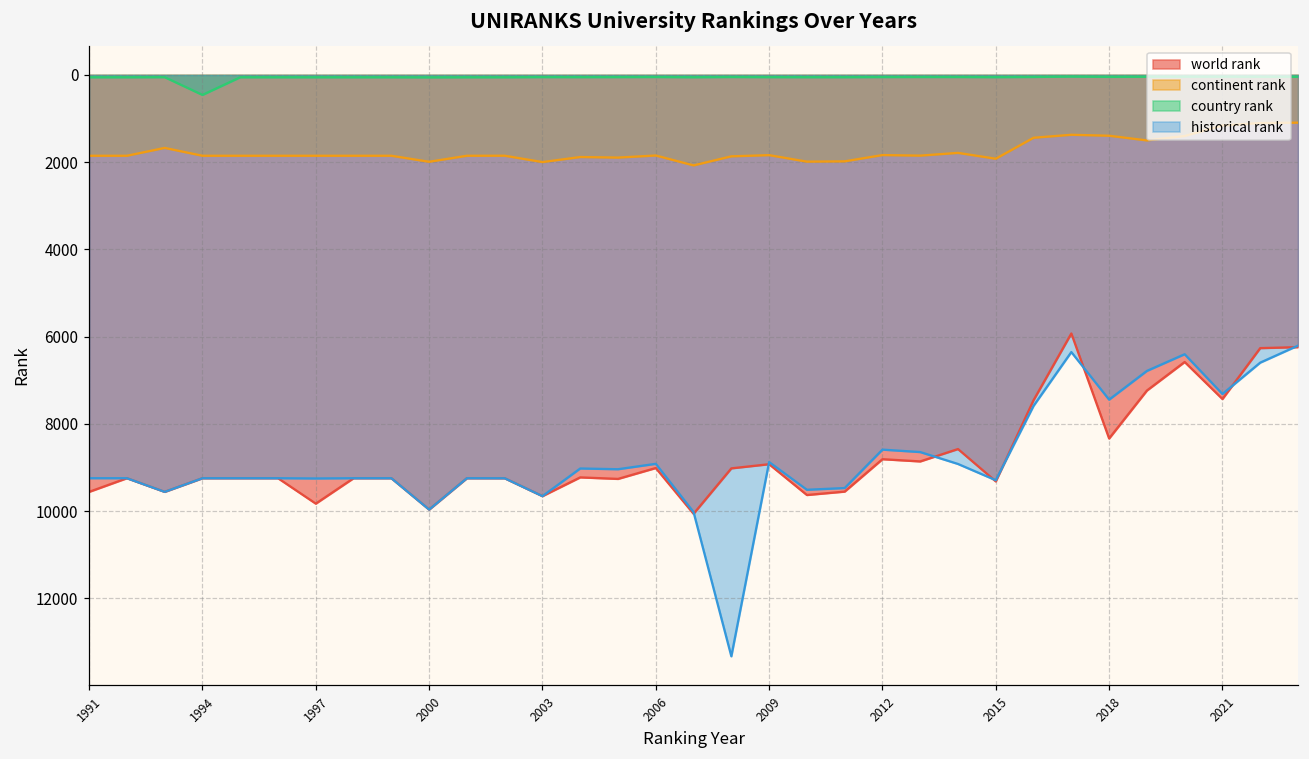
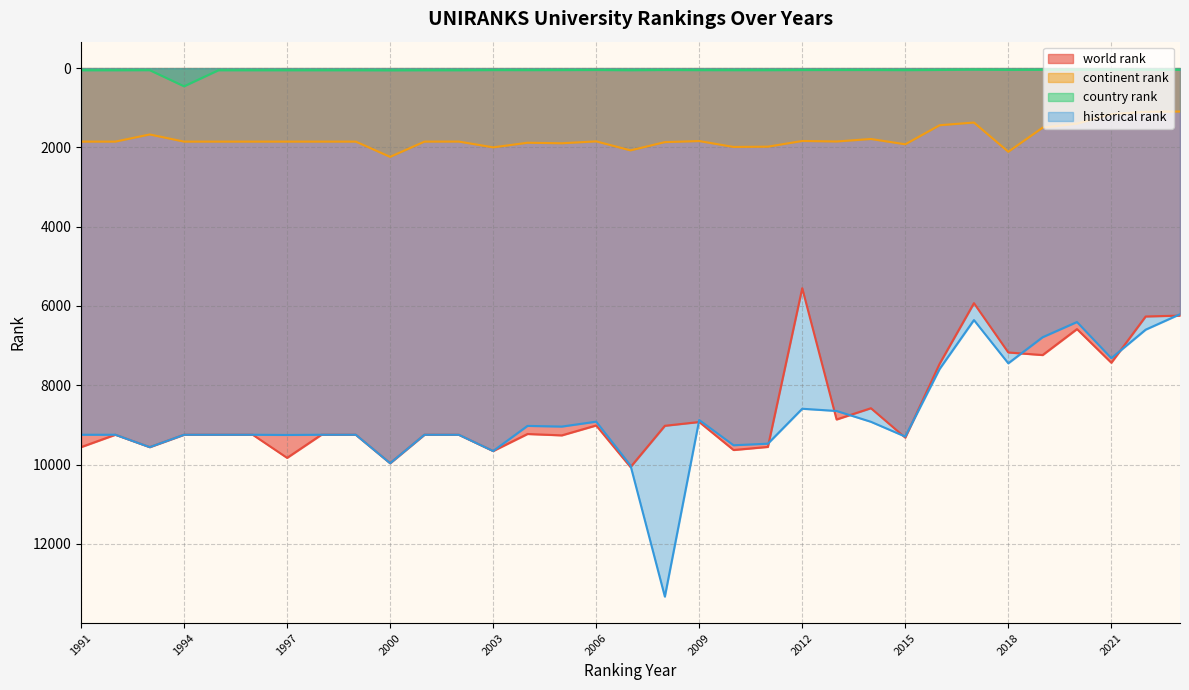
continent rank, 2000: 2000 -> 2200
world rank, 2012: 8800 -> 5600
world rank, 2018: 8300 -> 7200
continent rank, 2018: 1400 -> 2100
